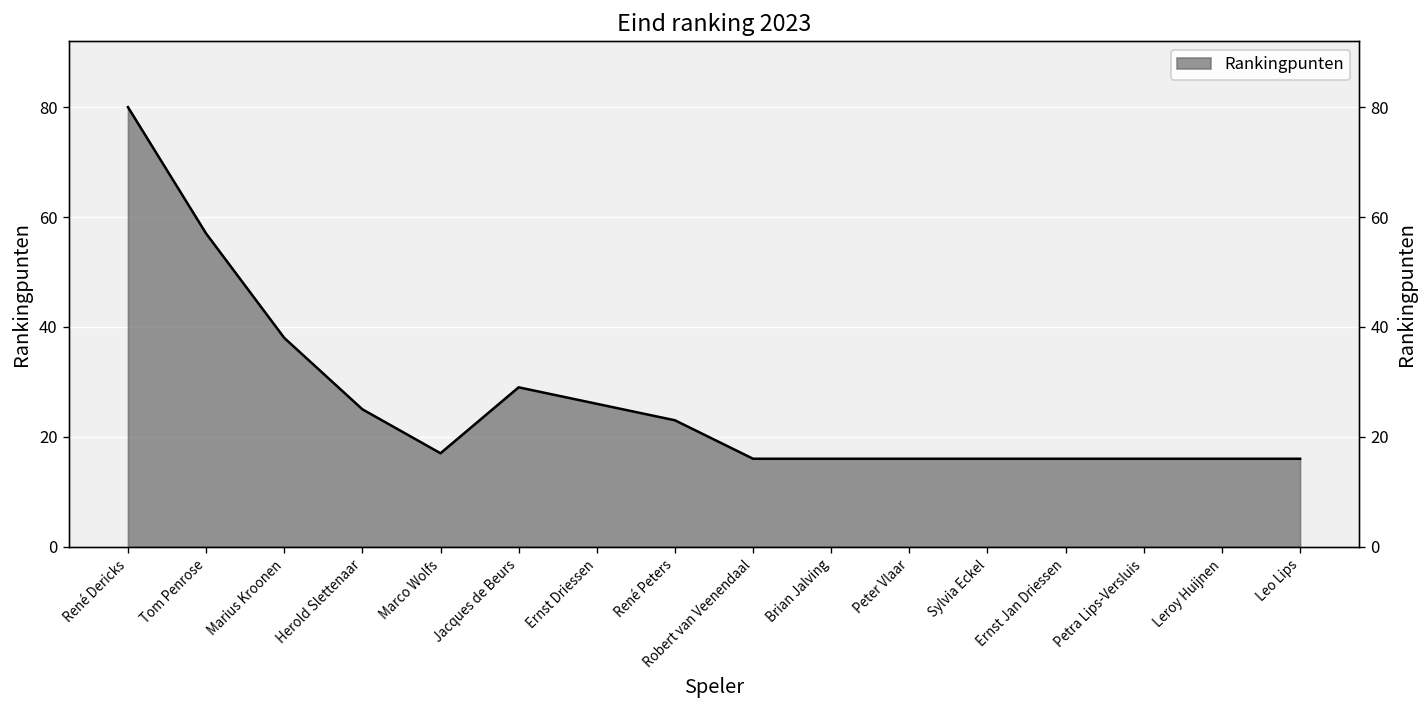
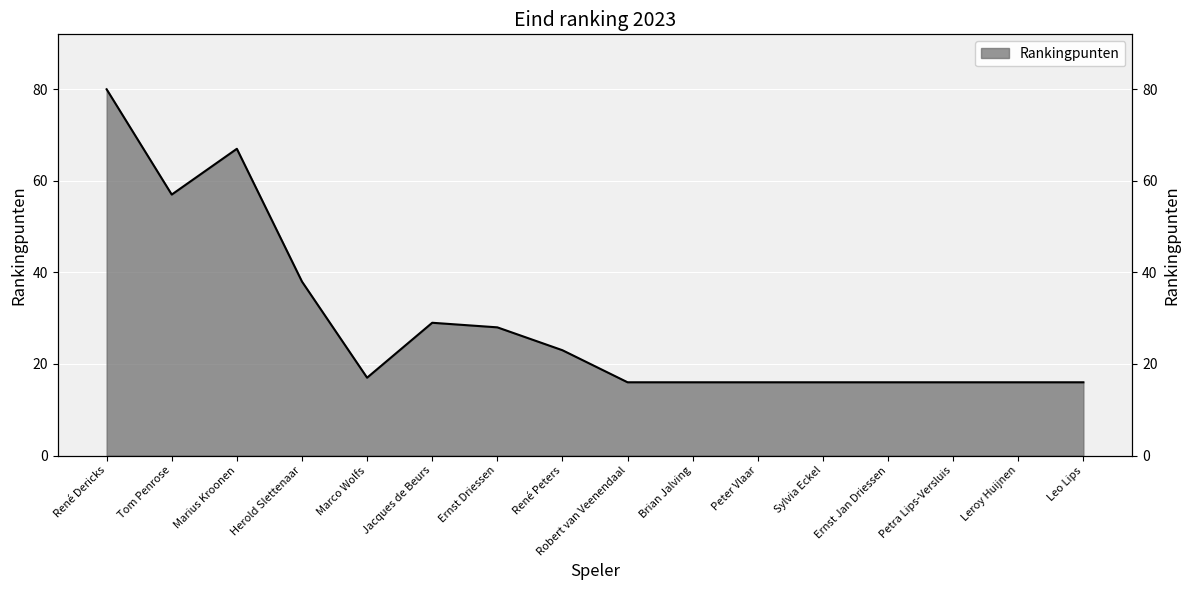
Marius Kroonen: 38 -> 67
Herold Slettenaar: 25 -> 38
Ernst Driessen: 26 -> 28
